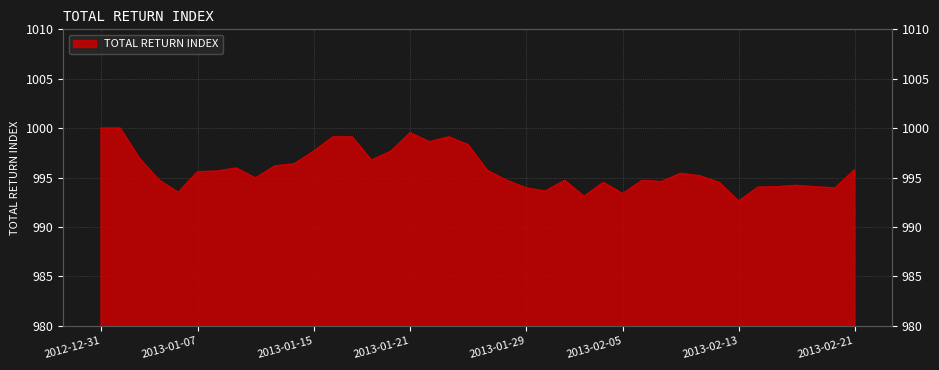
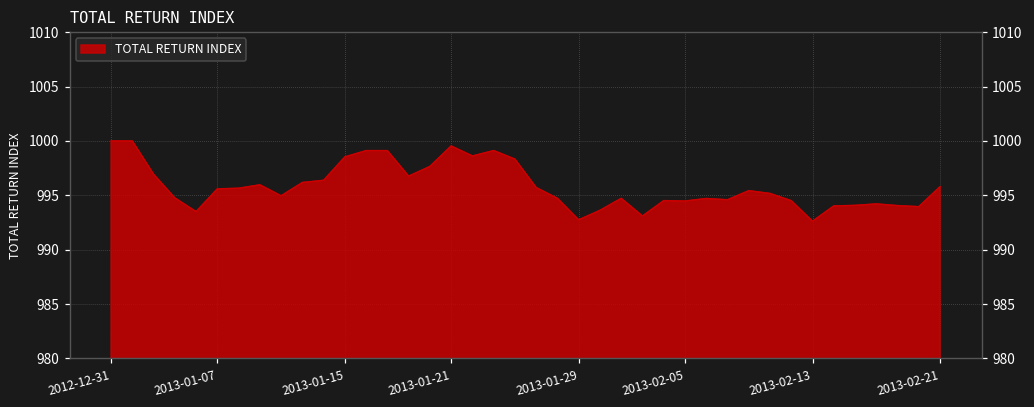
2013-01-15: 998 -> 999
2013-01-29: 994 -> 993
2013-02-05: 993 -> 994
